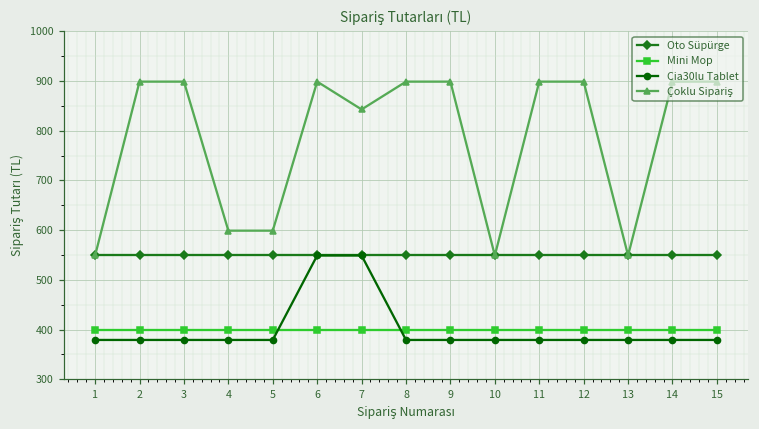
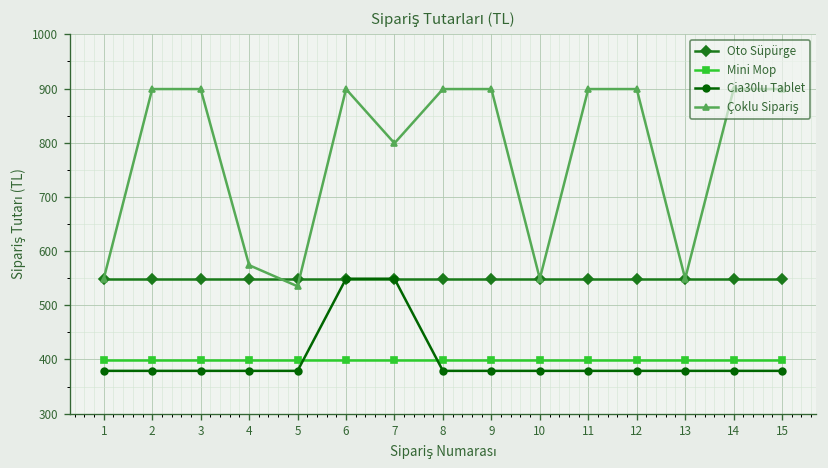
Çoklu Sipariş, 4: 600 -> 570
Çoklu Sipariş, 5: 600 -> 540
Çoklu Sipariş, 7: 840 -> 800
